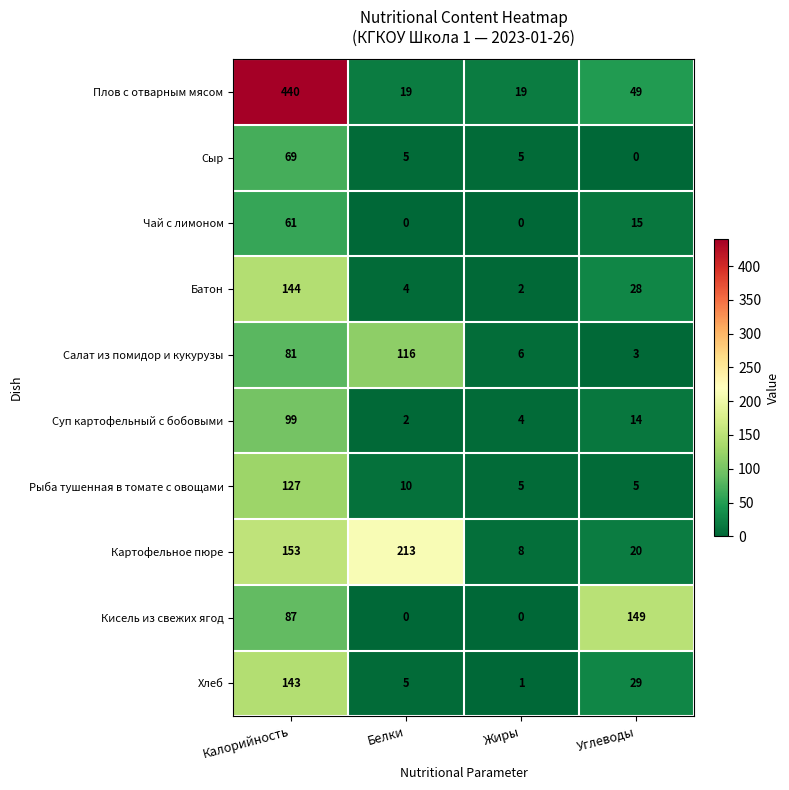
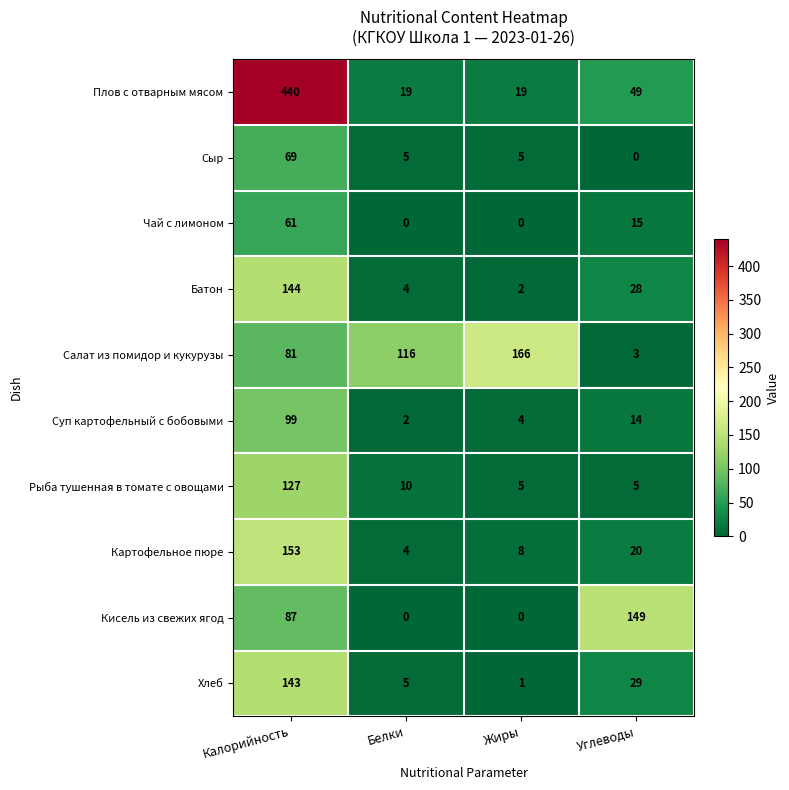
Салат из помидор и кукурузы, Жиры: 6 -> 166
Картофельное пюре, Белки: 213 -> 4
